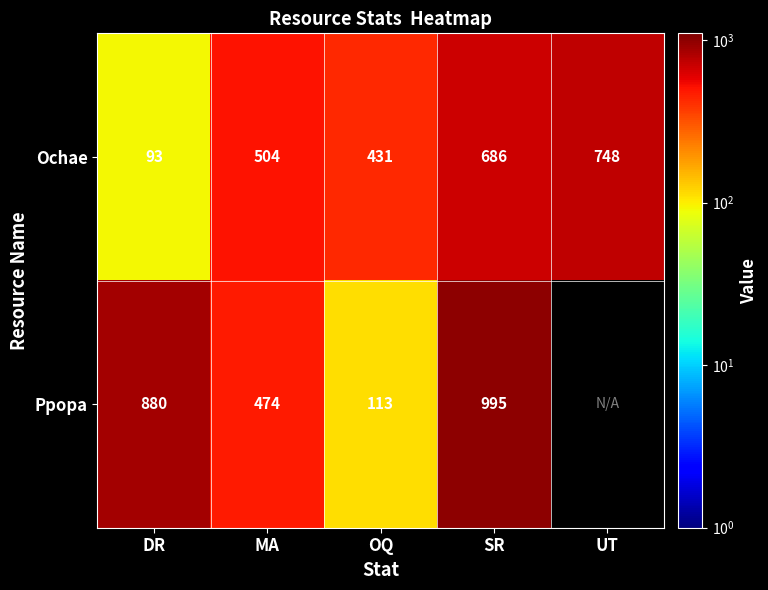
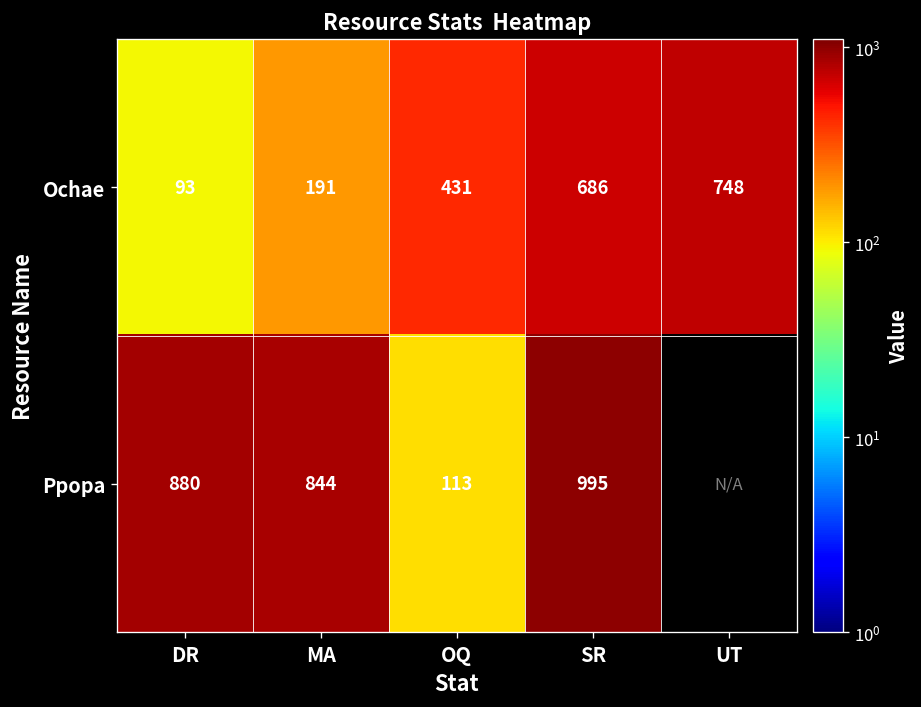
Ochae, MA: 504 -> 191
Ppopa, MA: 474 -> 844
